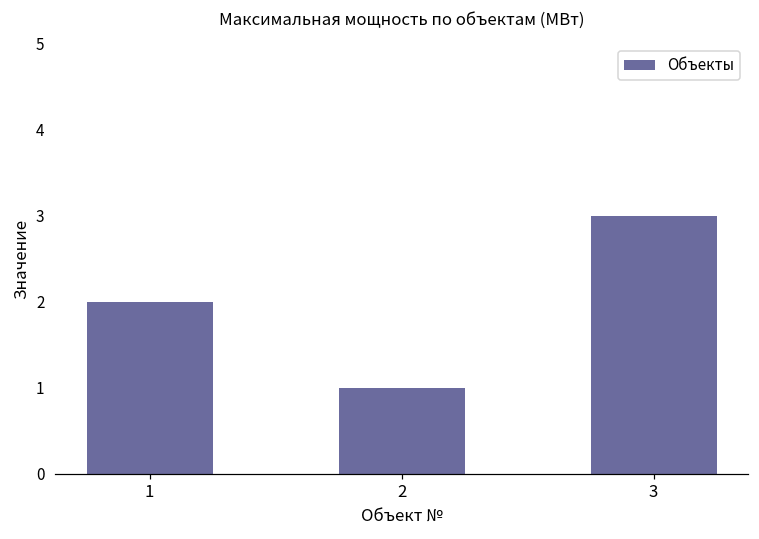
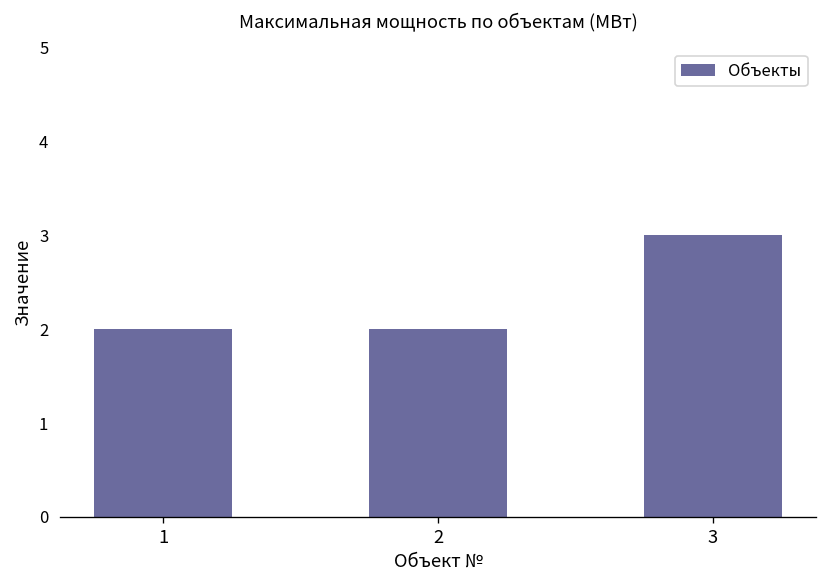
2: 1 -> 2
